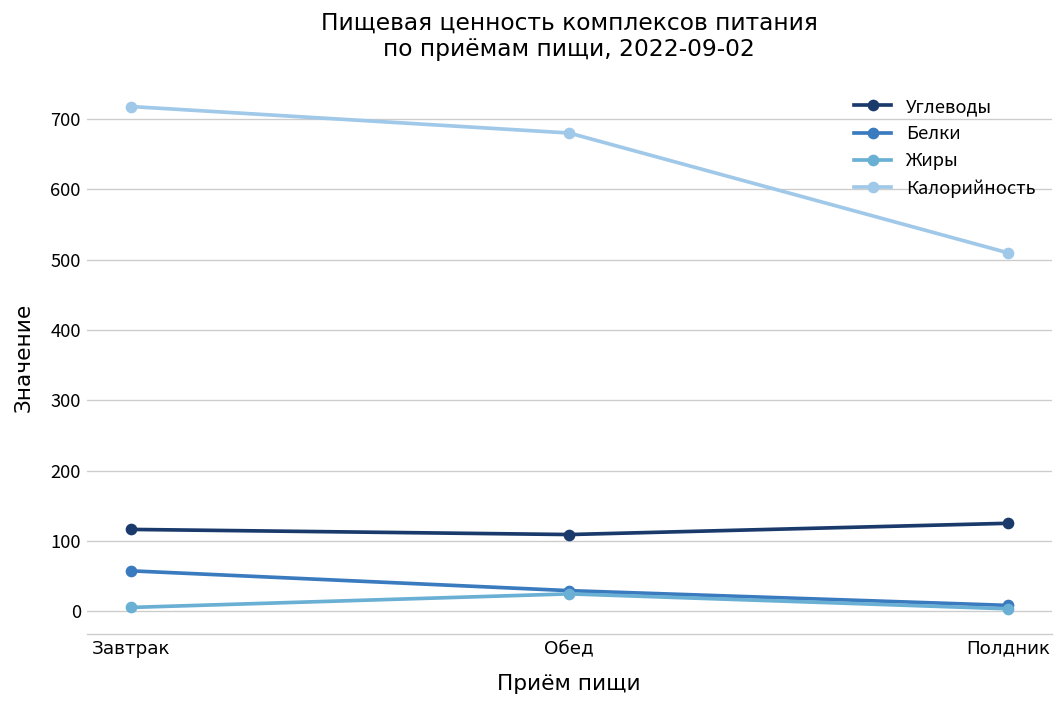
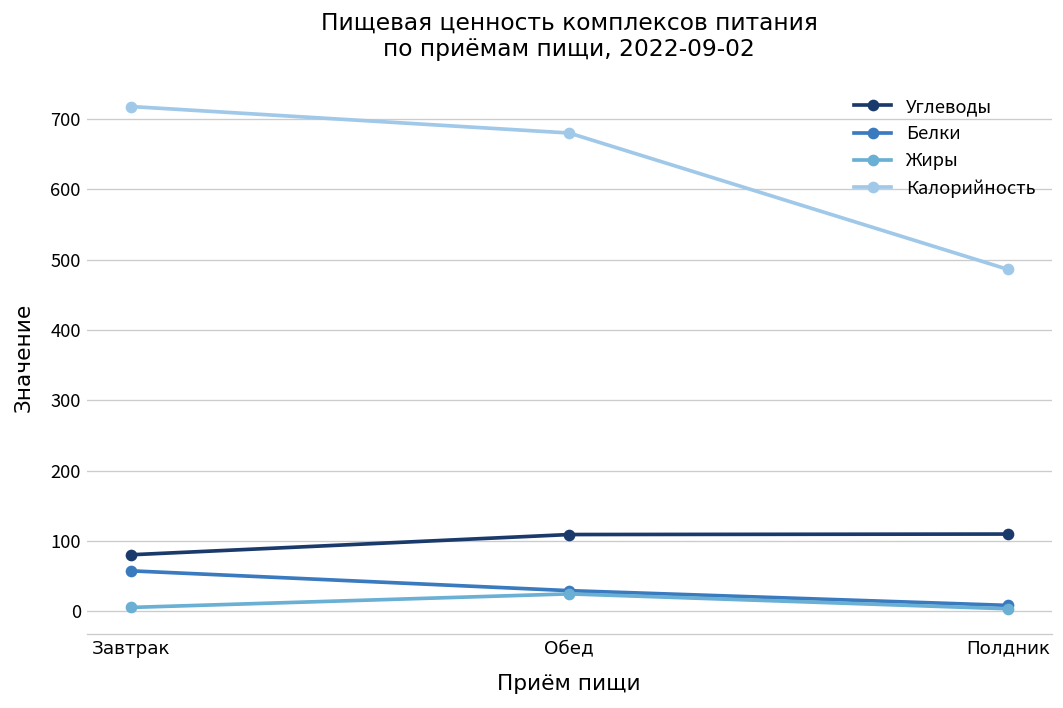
Углеводы, Завтрак: 120 -> 80
Углеводы, Полдник: 130 -> 110
Калорийность, Полдник: 510 -> 490
